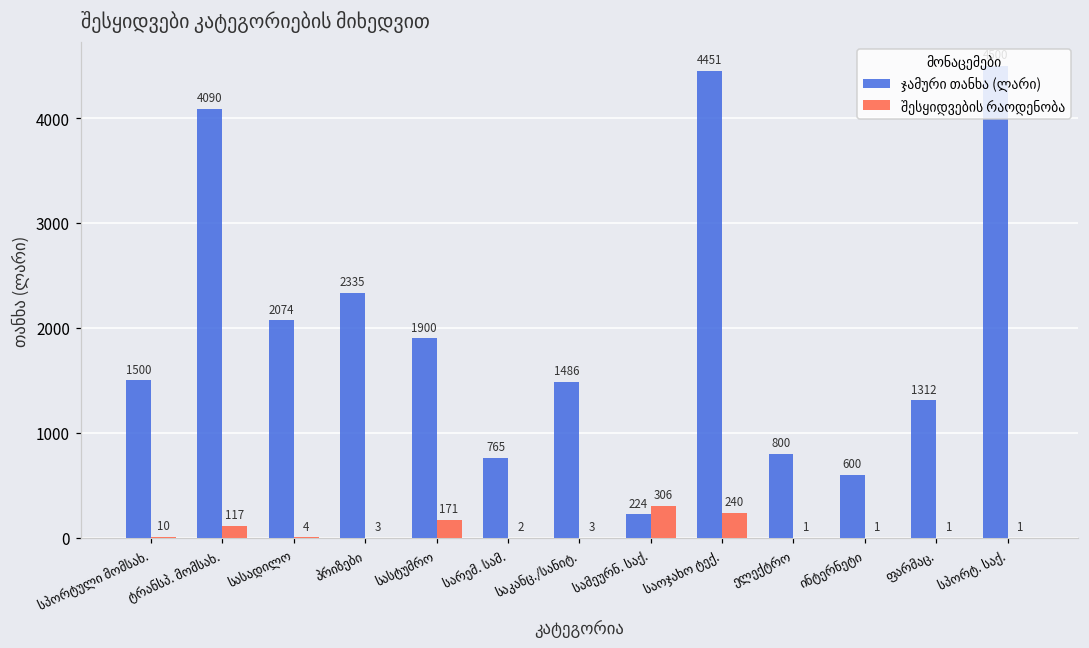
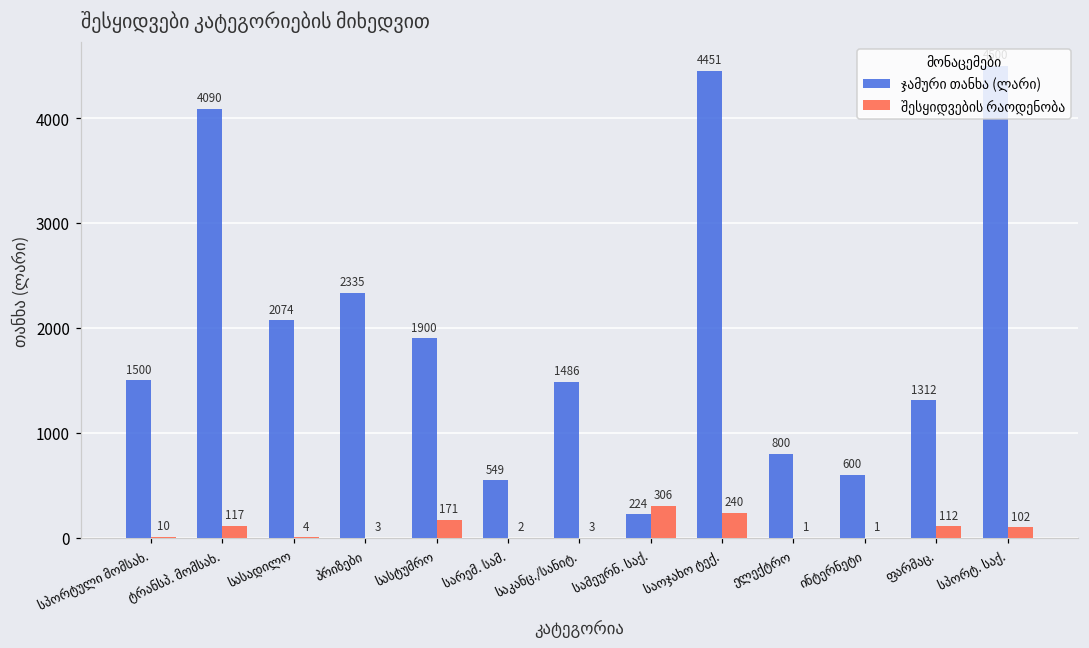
ჯამური თანხა (ლარი), სარემ. სამ.: 765 -> 549
შესყიდვების რაოდენობა, ფარმაც.: 1 -> 112
შესყიდვების რაოდენობა, სპორტ. საქ.: 1 -> 102
